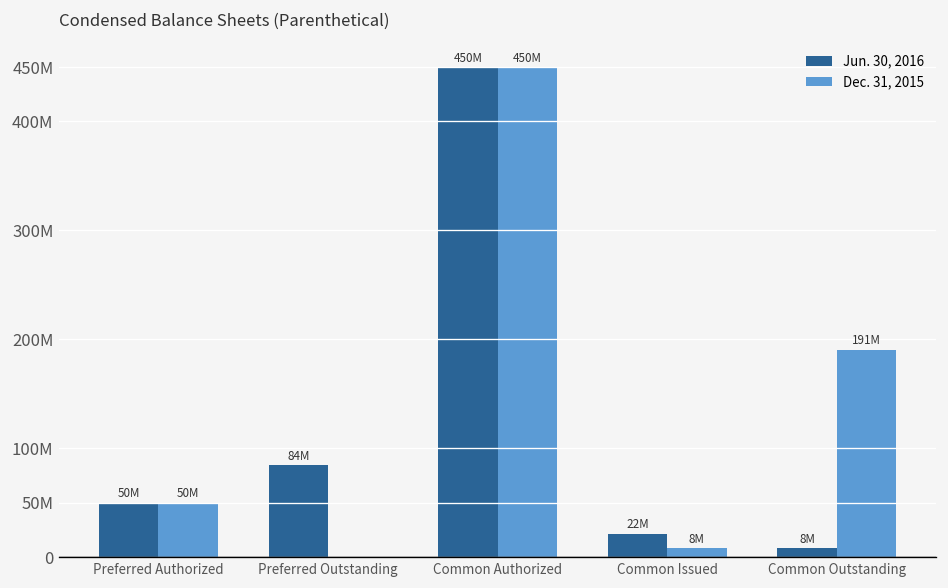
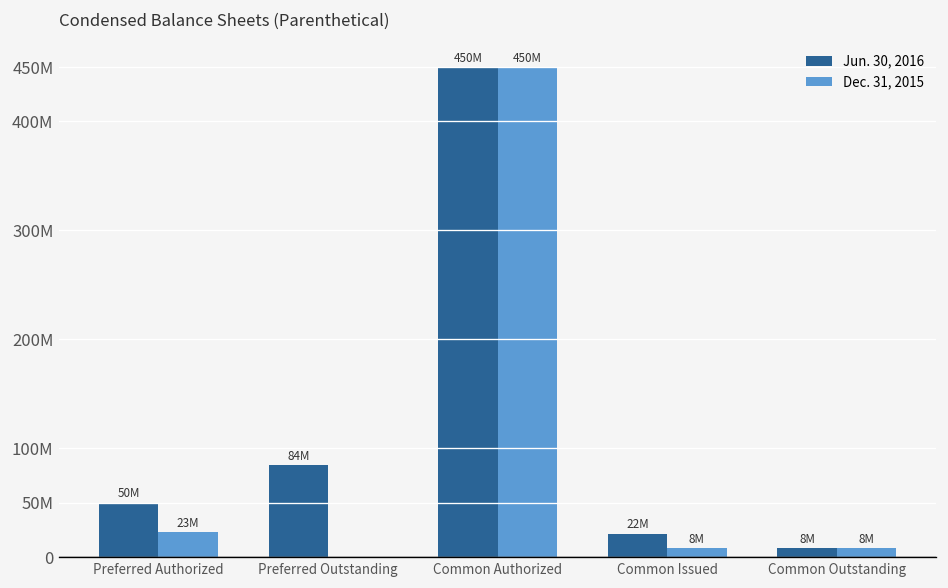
Dec. 31, 2015, Preferred Authorized: 50M -> 23M
Dec. 31, 2015, Common Outstanding: 191M -> 8M
